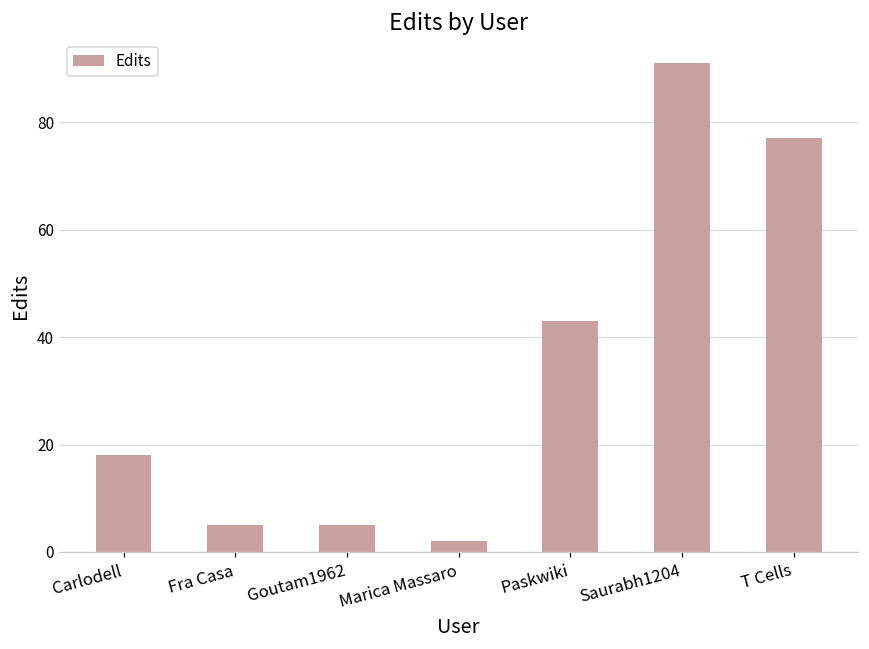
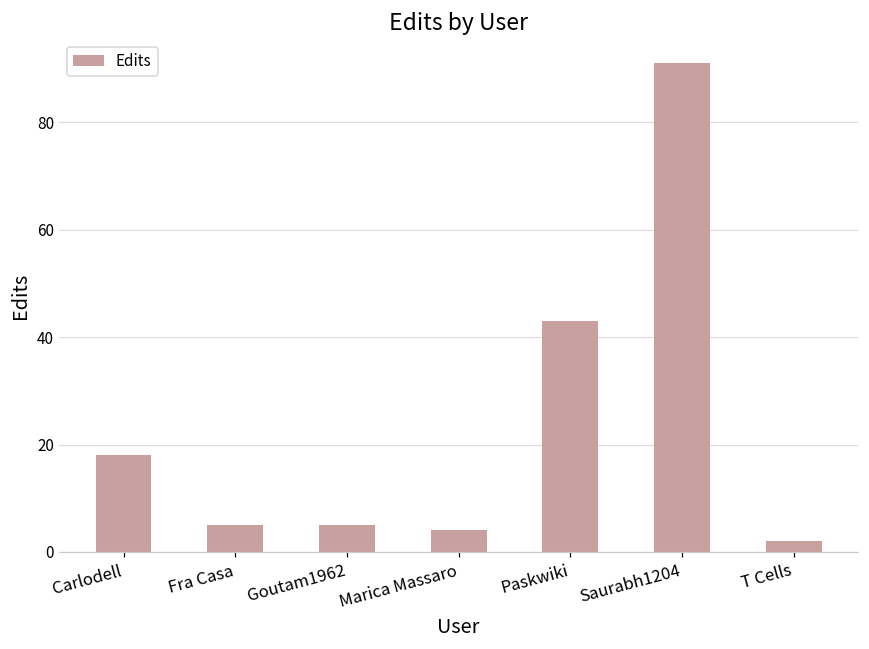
Marica Massaro: 2 -> 4
T Cells: 77 -> 2
